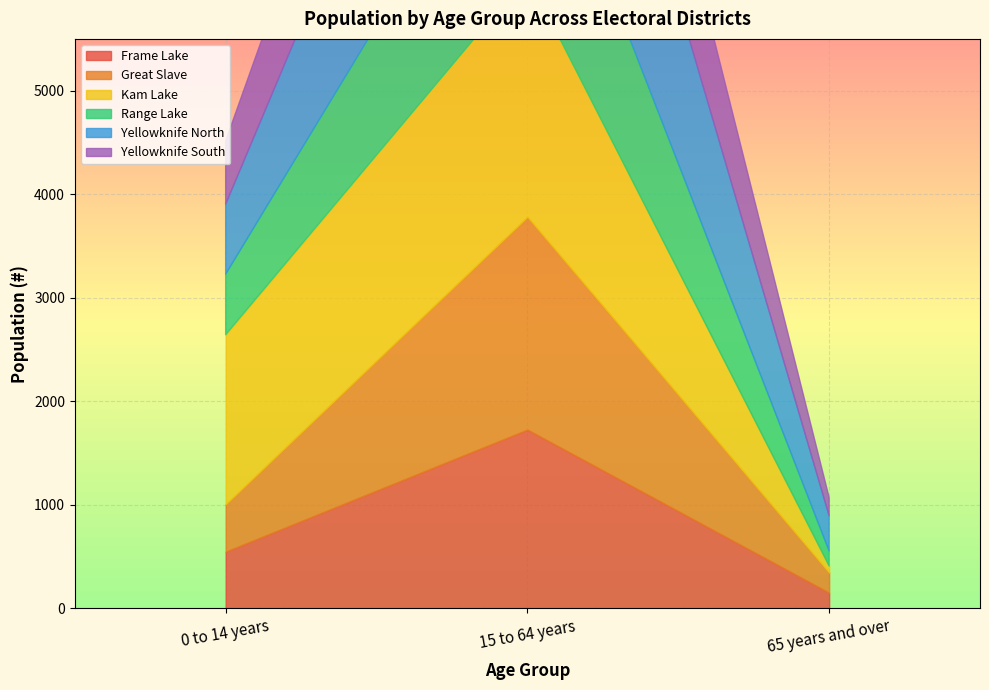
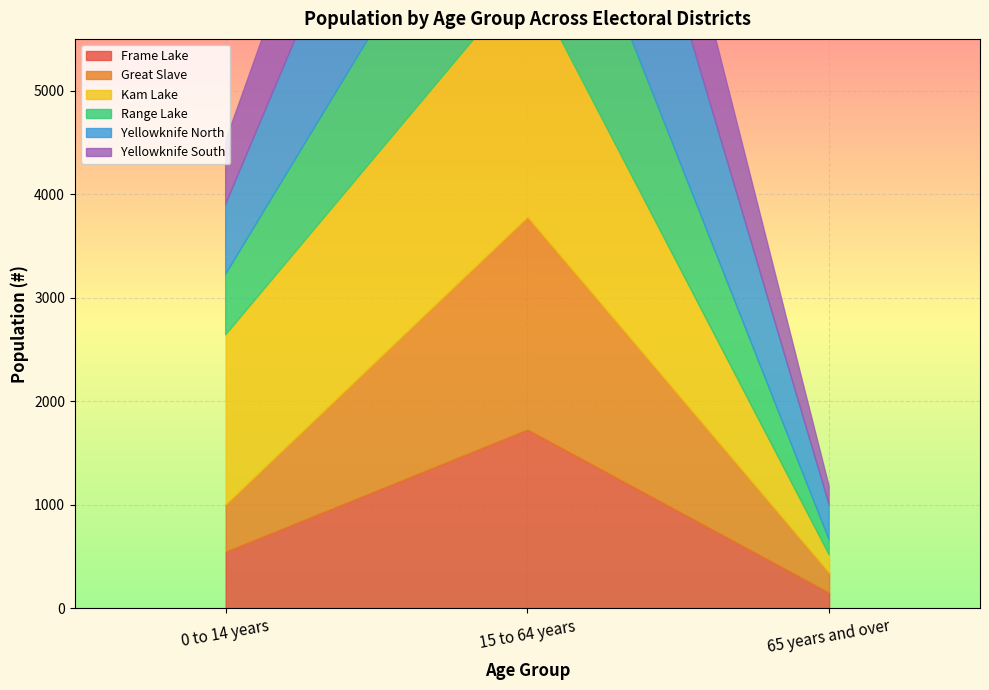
Kam Lake, 65 years and over: 60 -> 170
